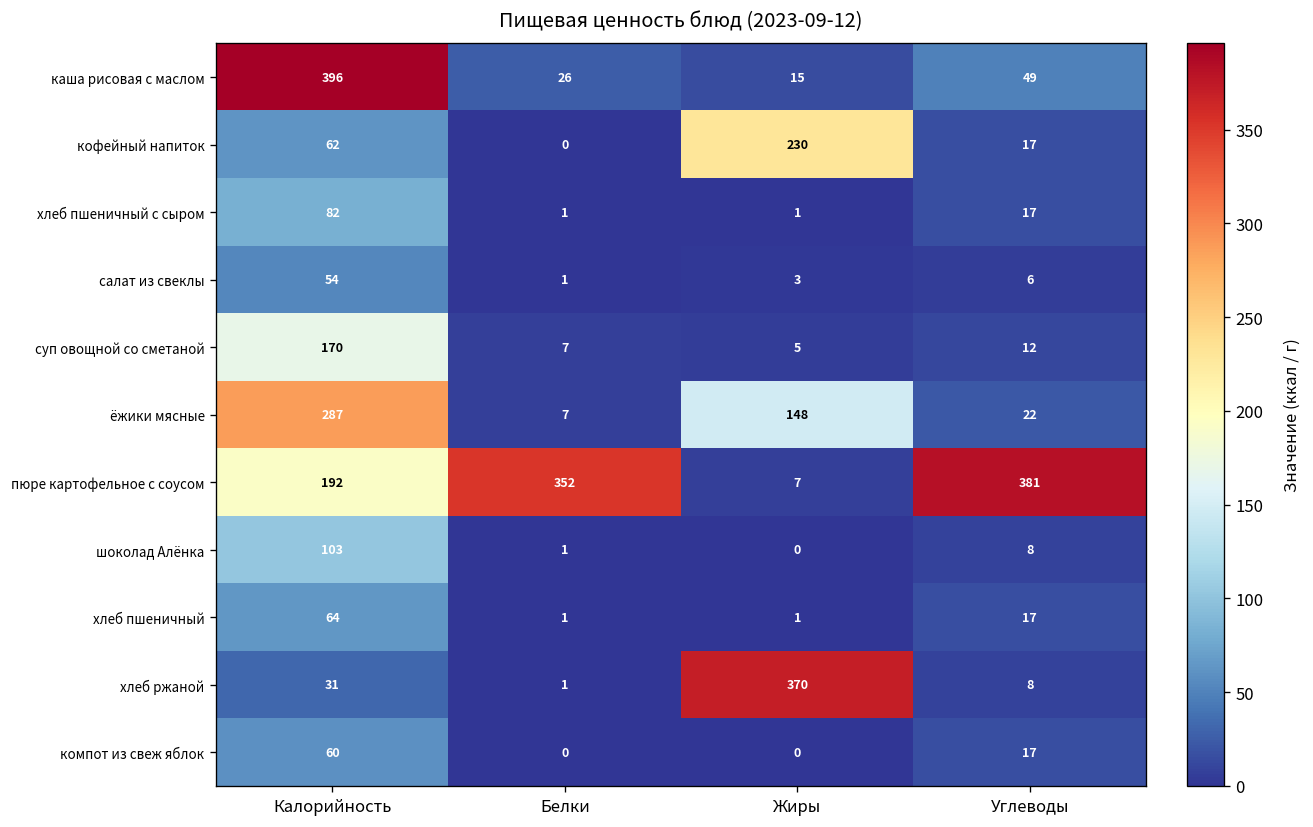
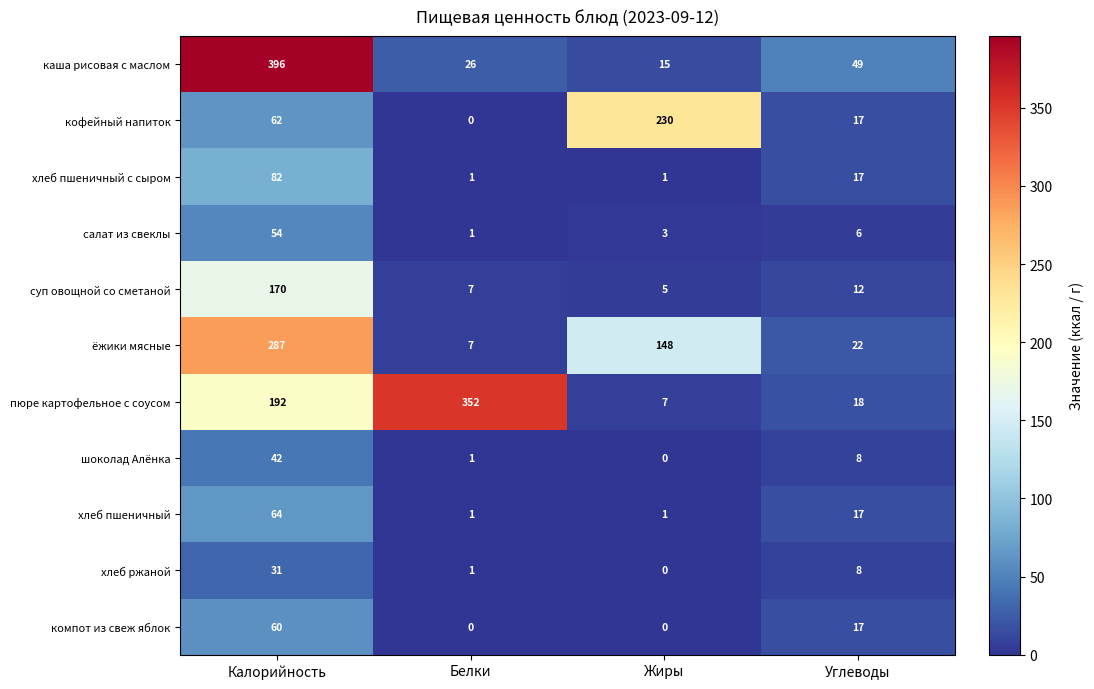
пюре картофельное с соусом, Углеводы: 381 -> 18
шоколад Алёнка, Калорийность: 103 -> 42
хлеб ржаной, Жиры: 370 -> 0
